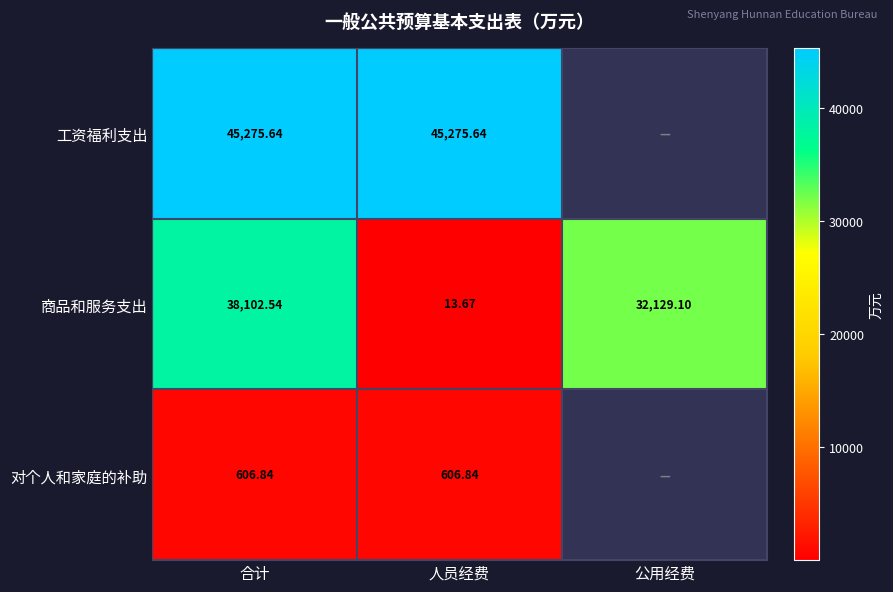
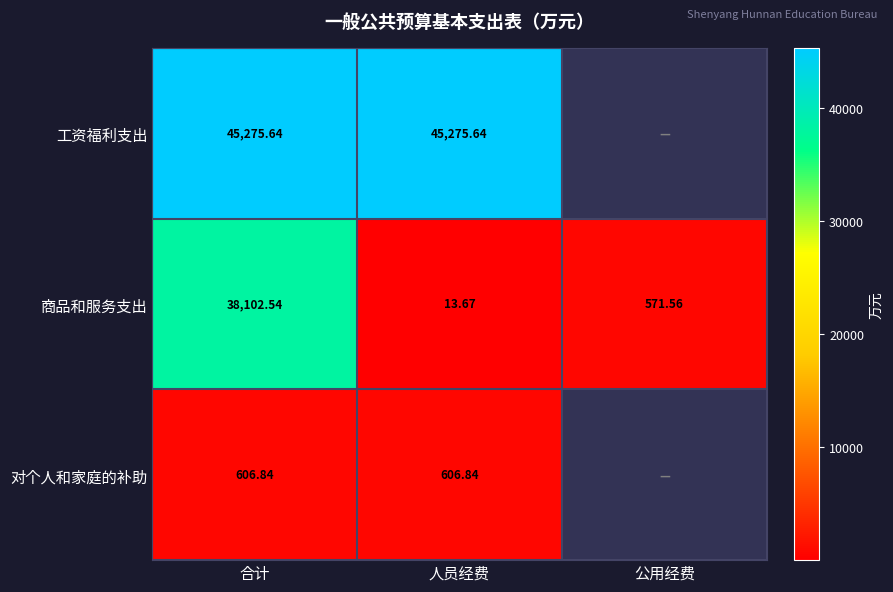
商品和服务支出, 公用经费: 32,129.10 -> 571.56
